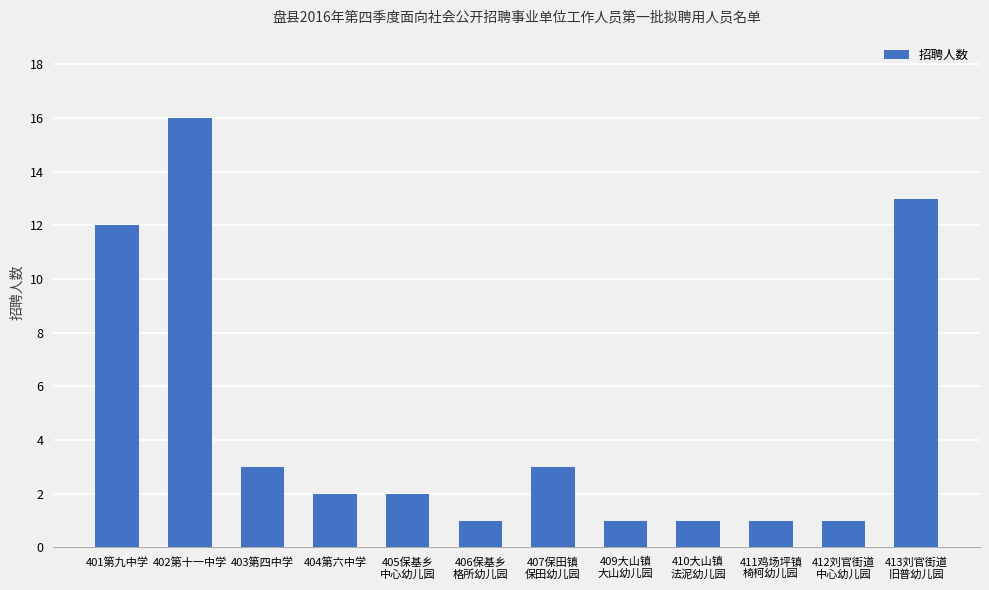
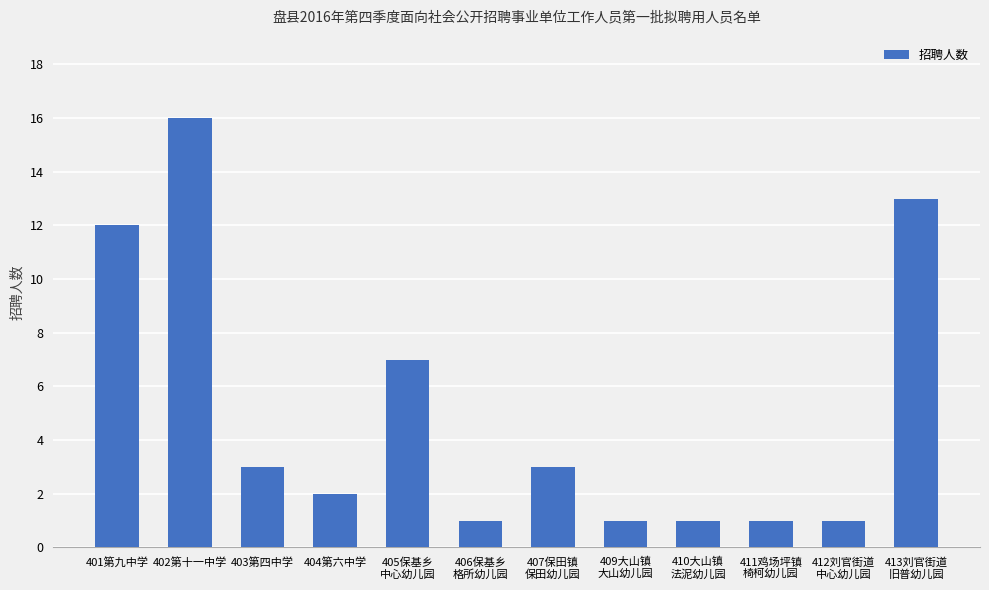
405保基乡 中心幼儿园: 2 -> 7
